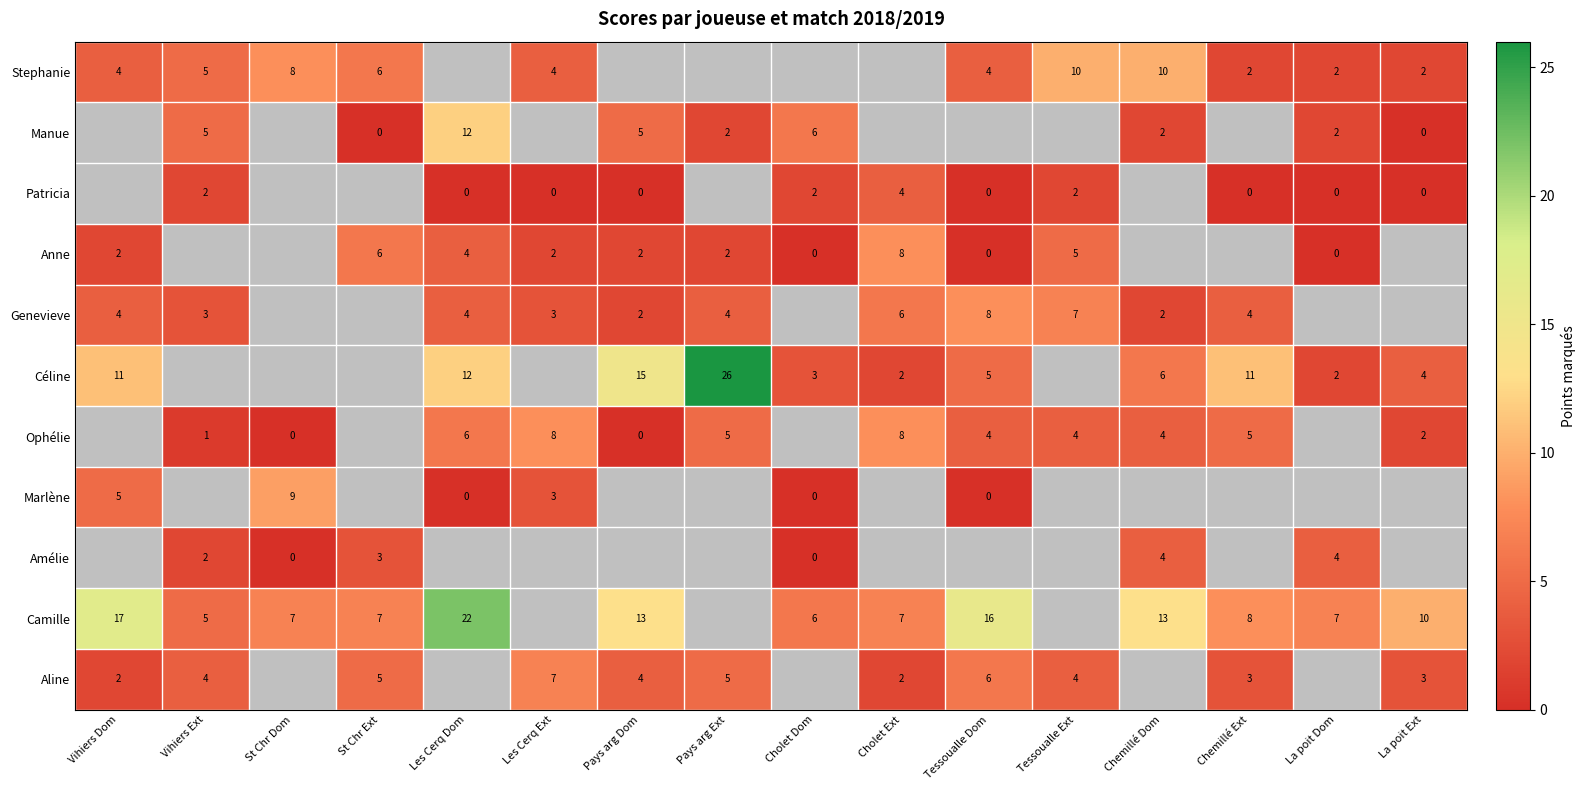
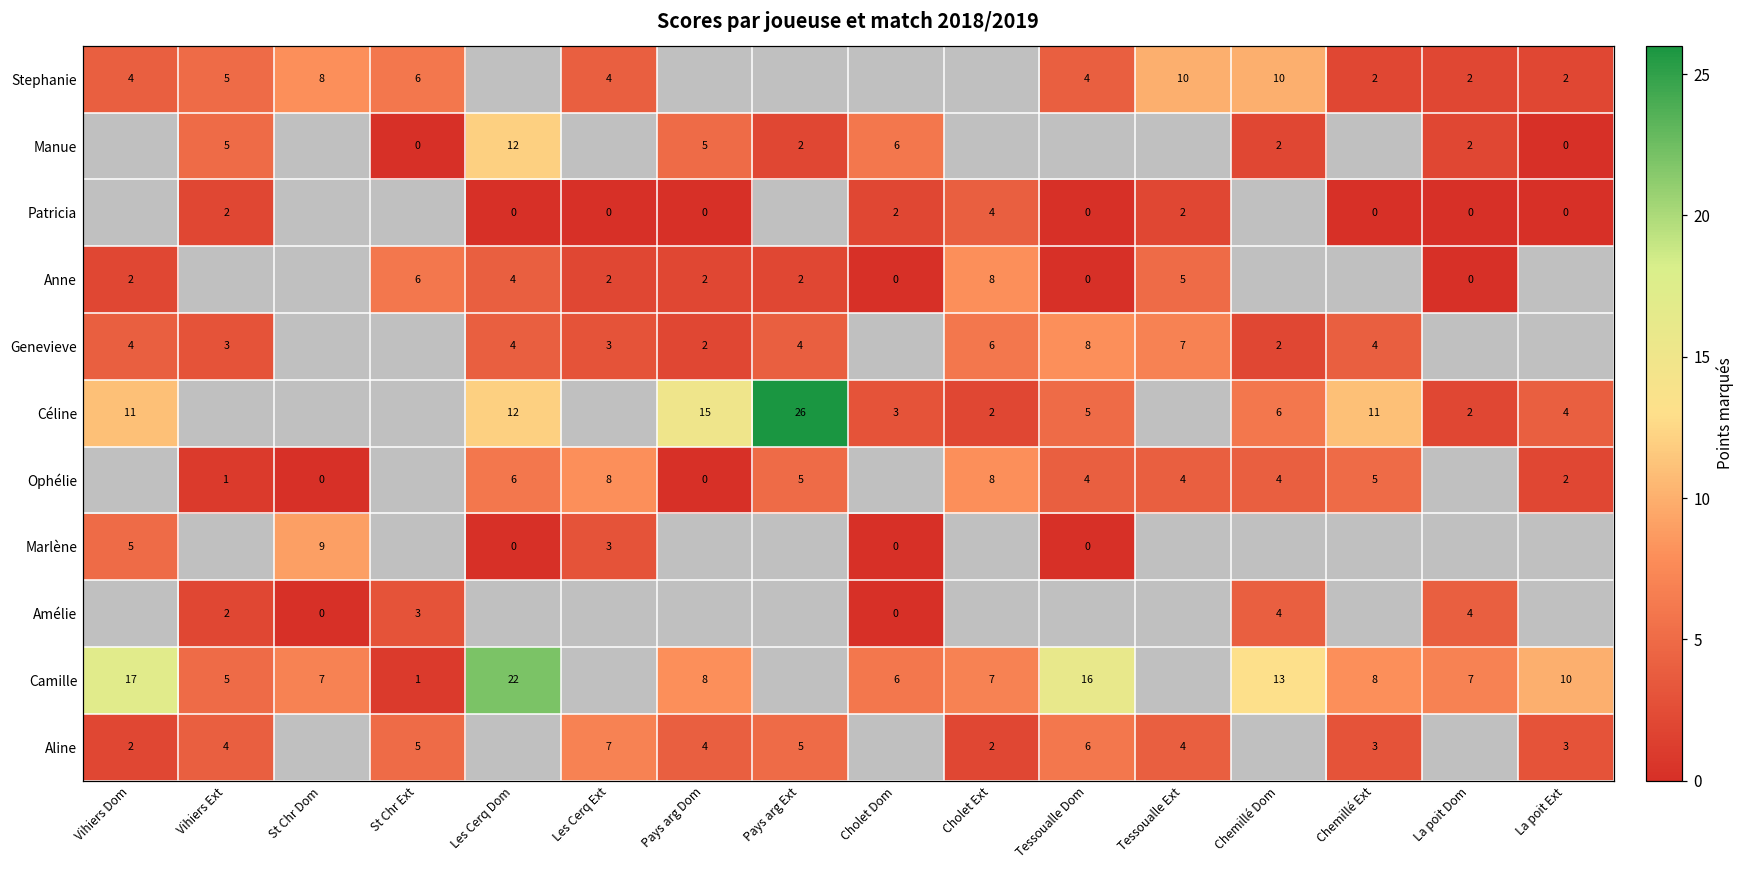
Camille, St Chr Ext: 7 -> 1
Camille, Pays arg Dom: 13 -> 8
